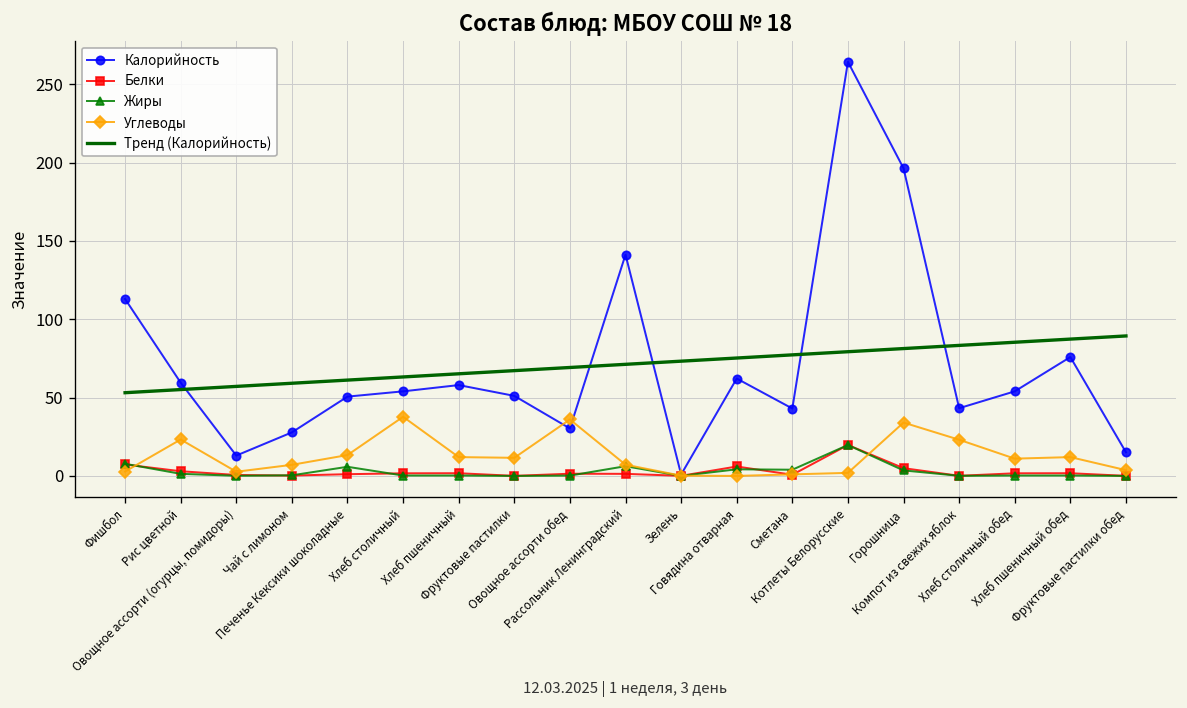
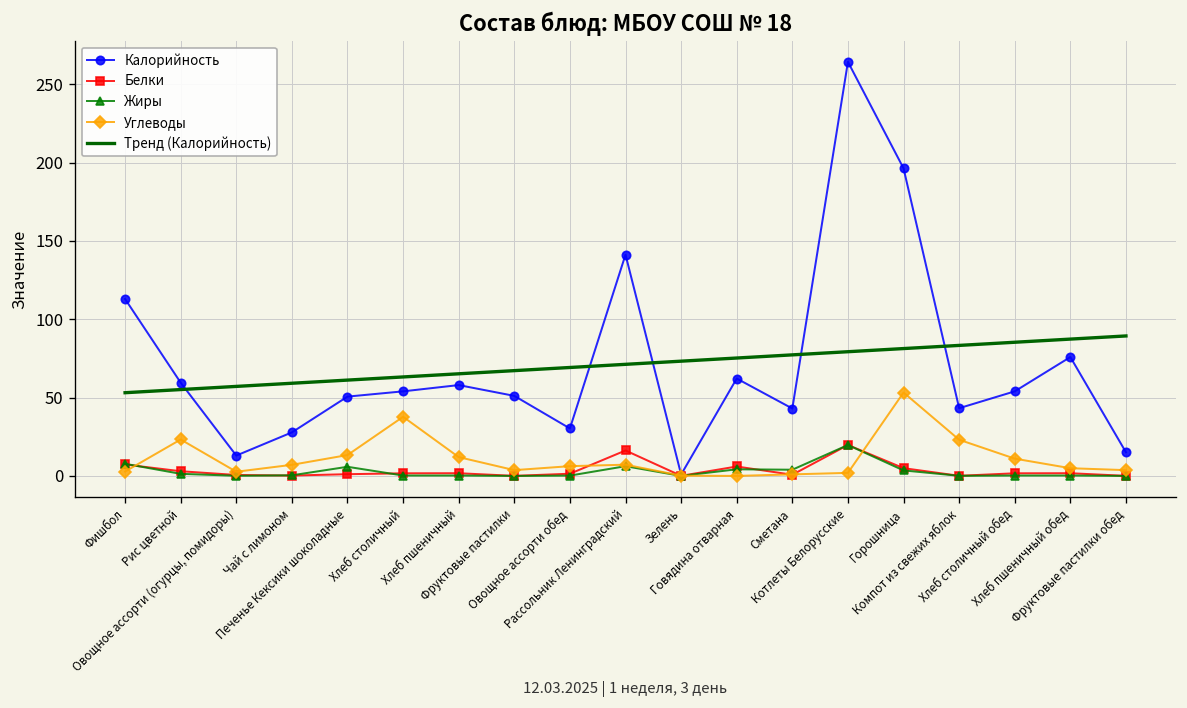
Углеводы, Фруктовые пастилки: 12 -> 4
Углеводы, Овощное ассорти обед: 36 -> 6
Белки, Рассольник Ленинградский: 1 -> 16
Углеводы, Горошница: 34 -> 53
Углеводы, Хлеб пшеничный обед: 12 -> 5
